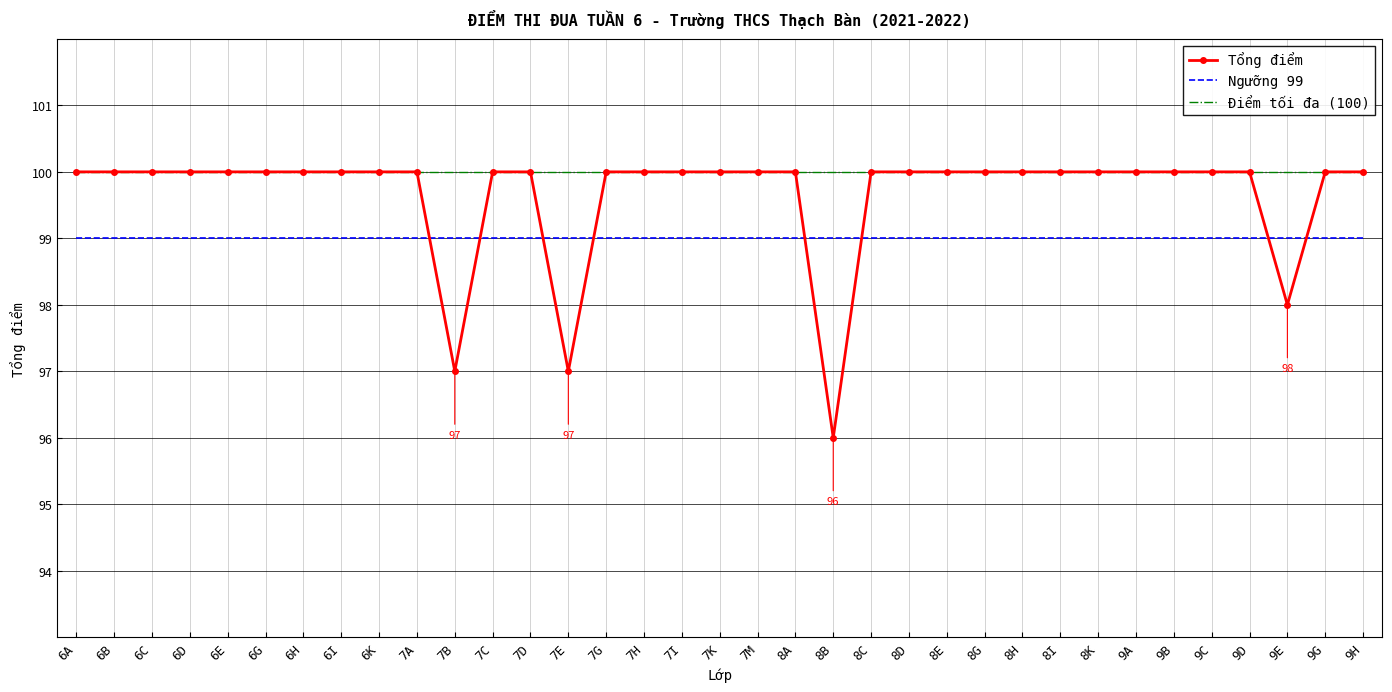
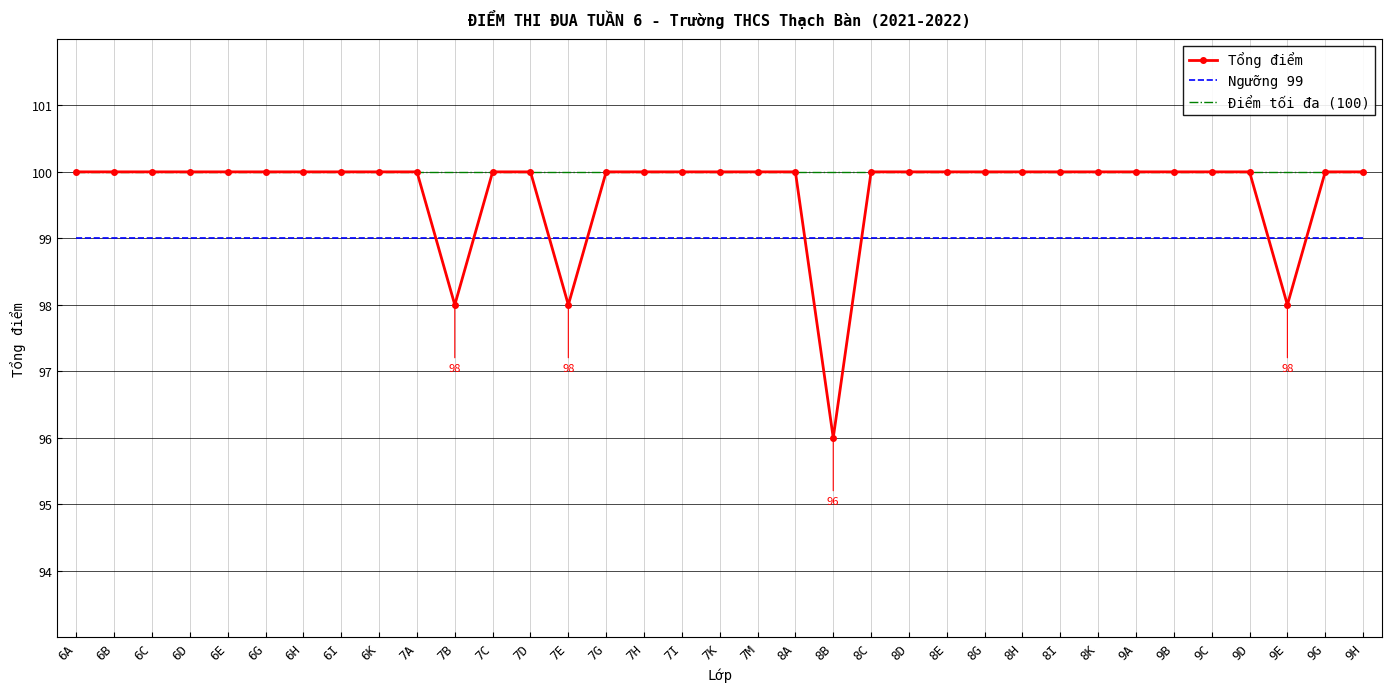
Tổng điểm, 7B: 97 -> 98
Tổng điểm, 7E: 97 -> 98
